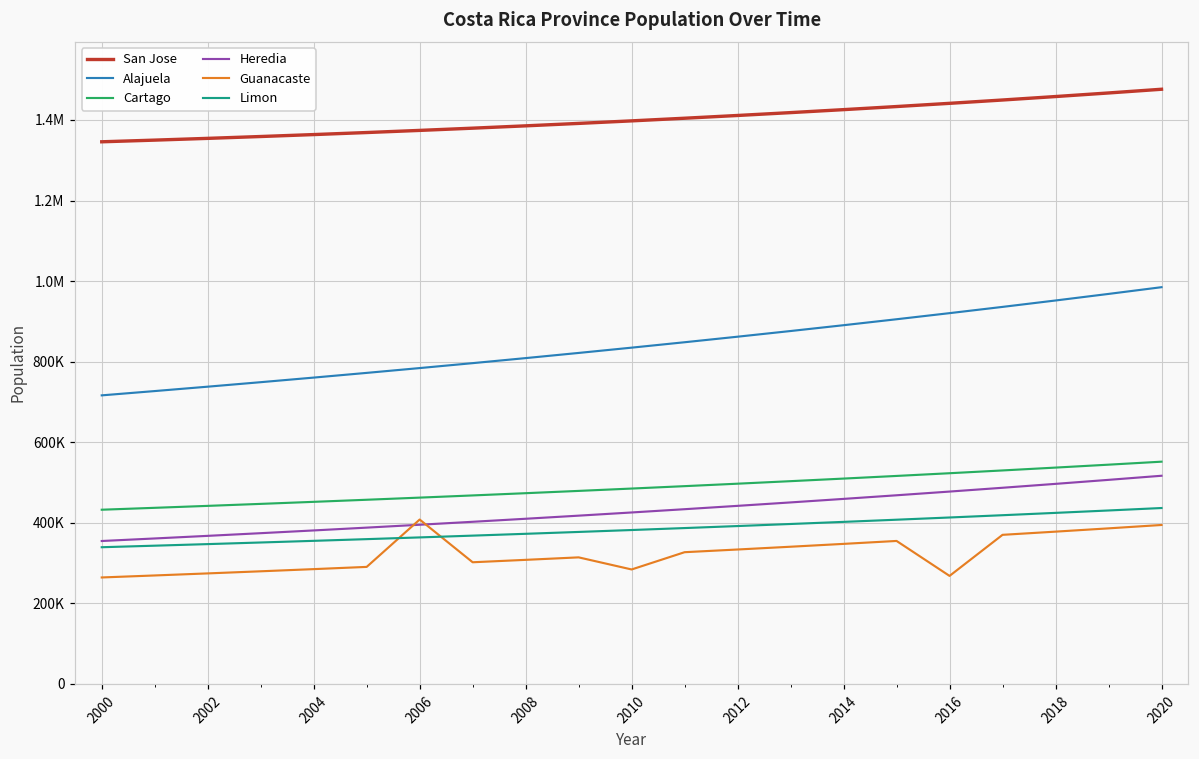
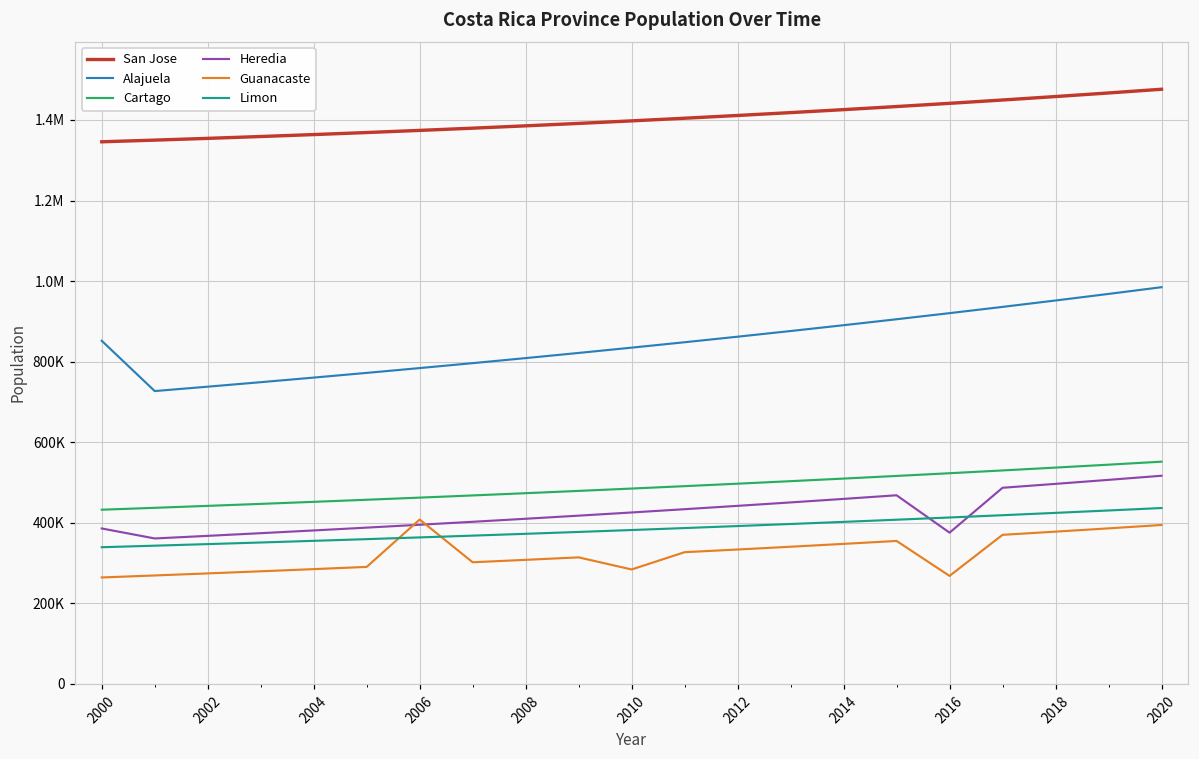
Alajuela, 2000: 720000 -> 850000
Heredia, 2000: 350000 -> 390000
Heredia, 2016: 480000 -> 380000
